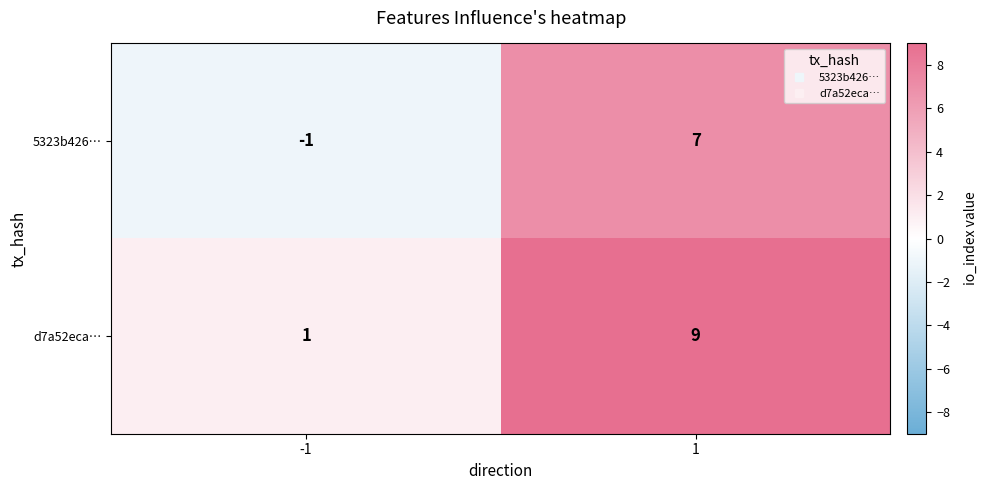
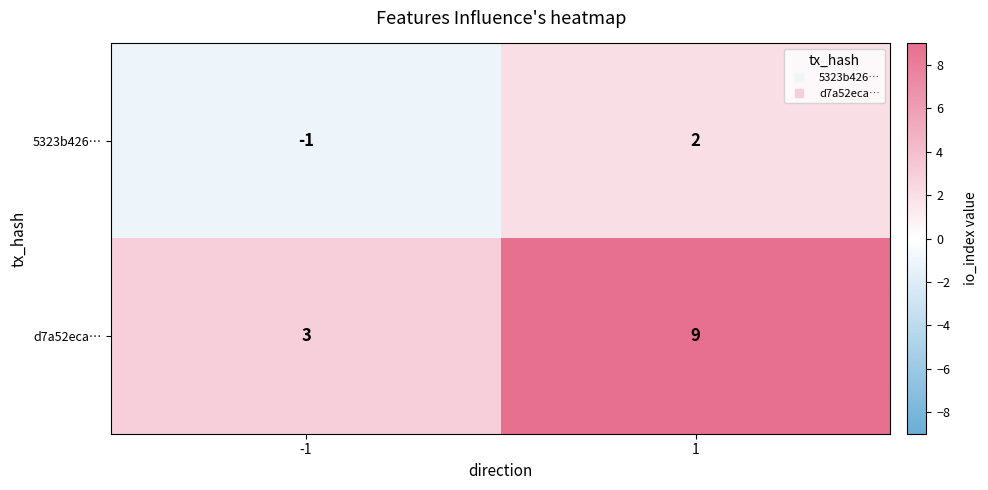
5323b426…, 1: 7 -> 2
d7a52eca…, -1: 1 -> 3
